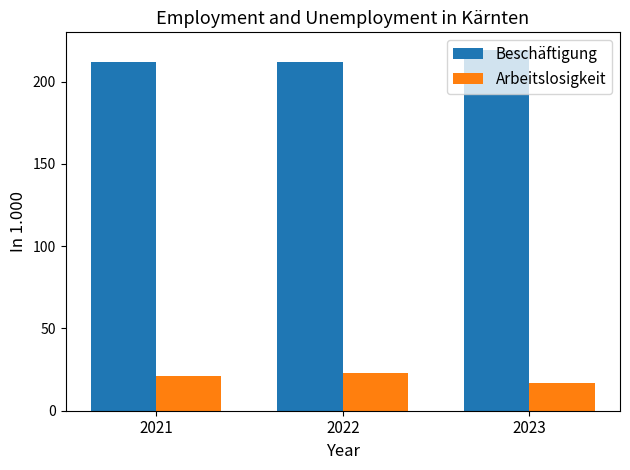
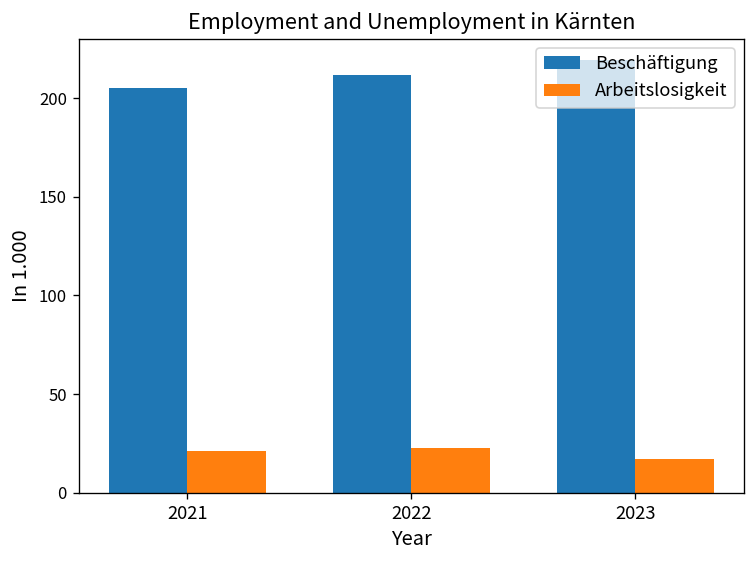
Beschäftigung, 2021: 212 -> 205
